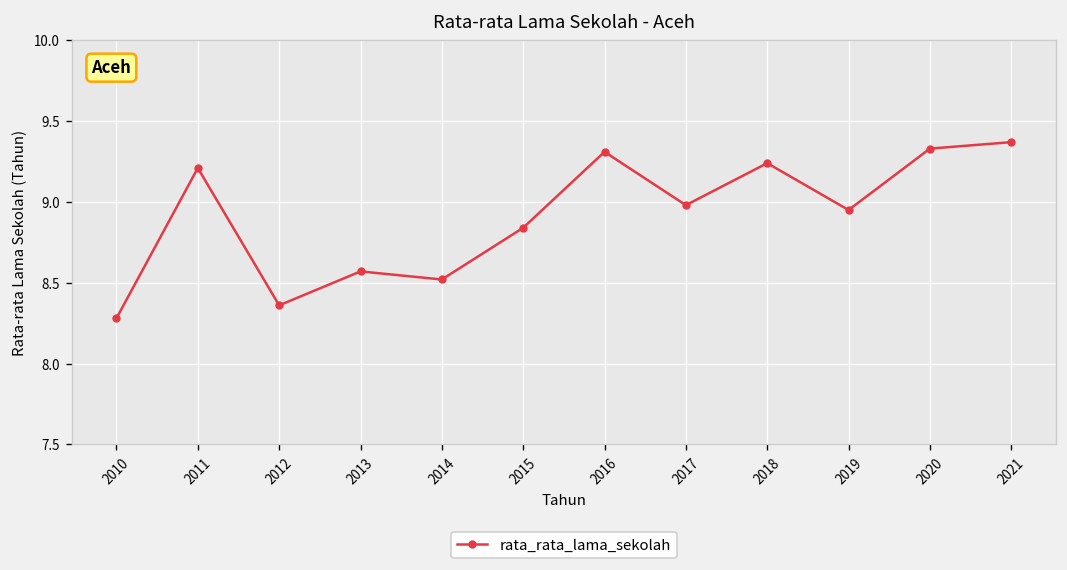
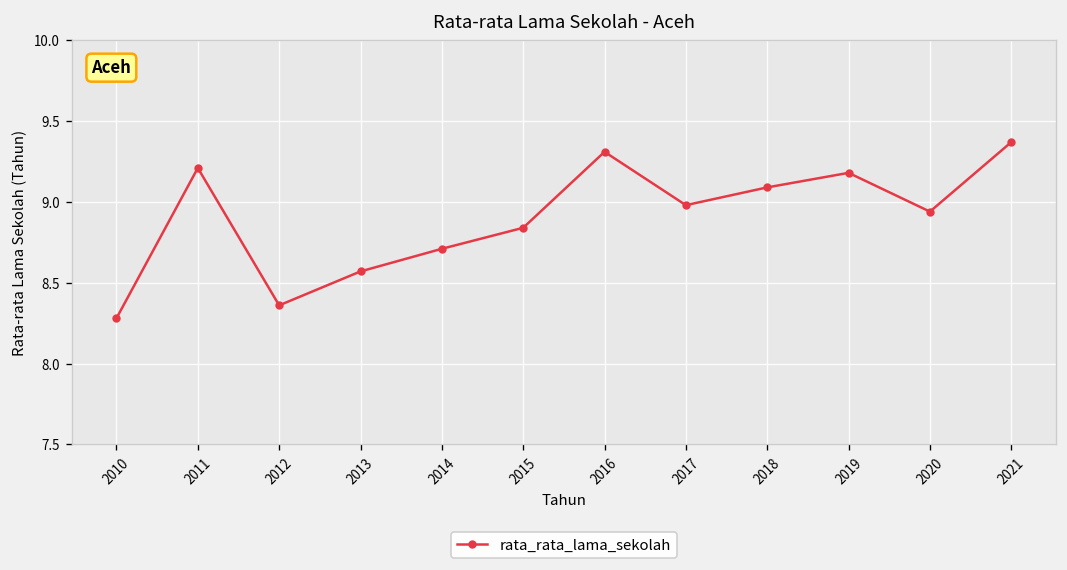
2014: 8.52 -> 8.71
2018: 9.24 -> 9.09
2019: 8.95 -> 9.18
2020: 9.33 -> 8.94
